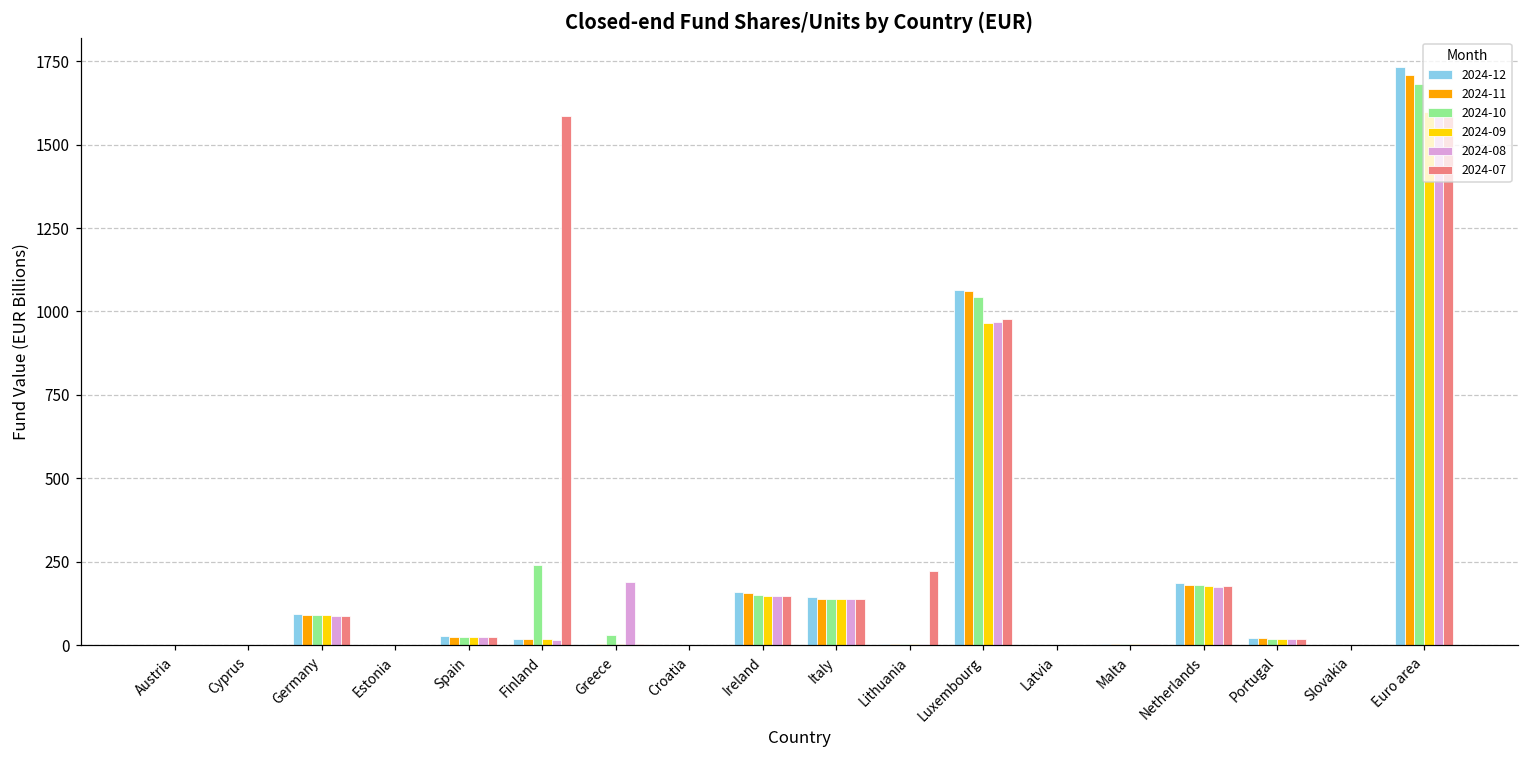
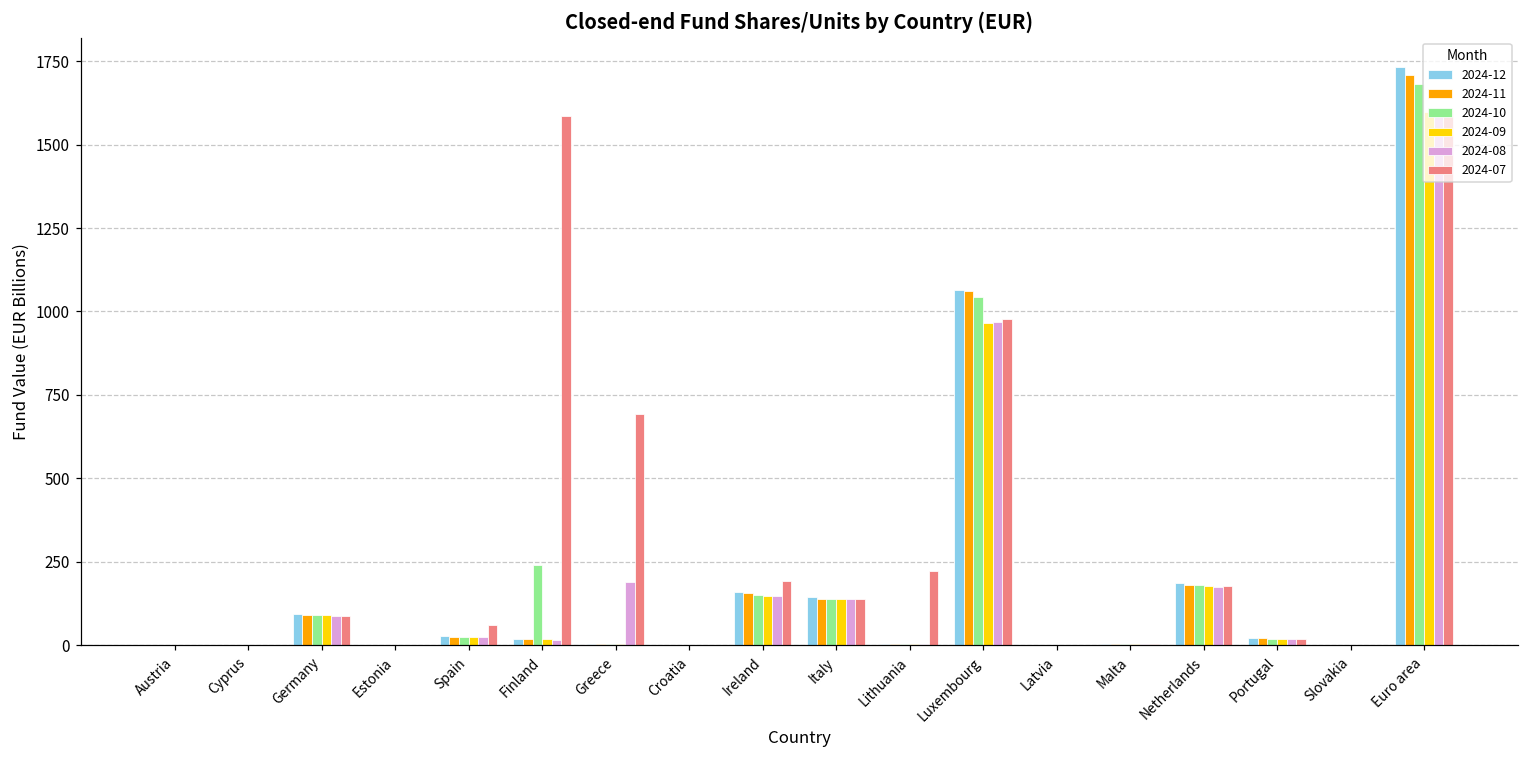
2024-07, Spain: 20 -> 60
2024-10, Greece: 30 -> 0
2024-07, Greece: 0 -> 690
2024-07, Ireland: 150 -> 190
